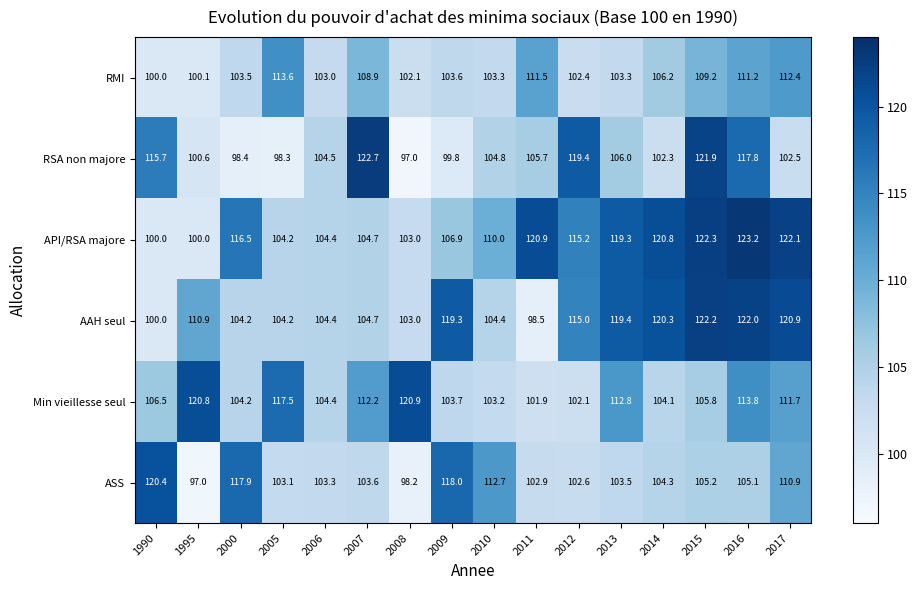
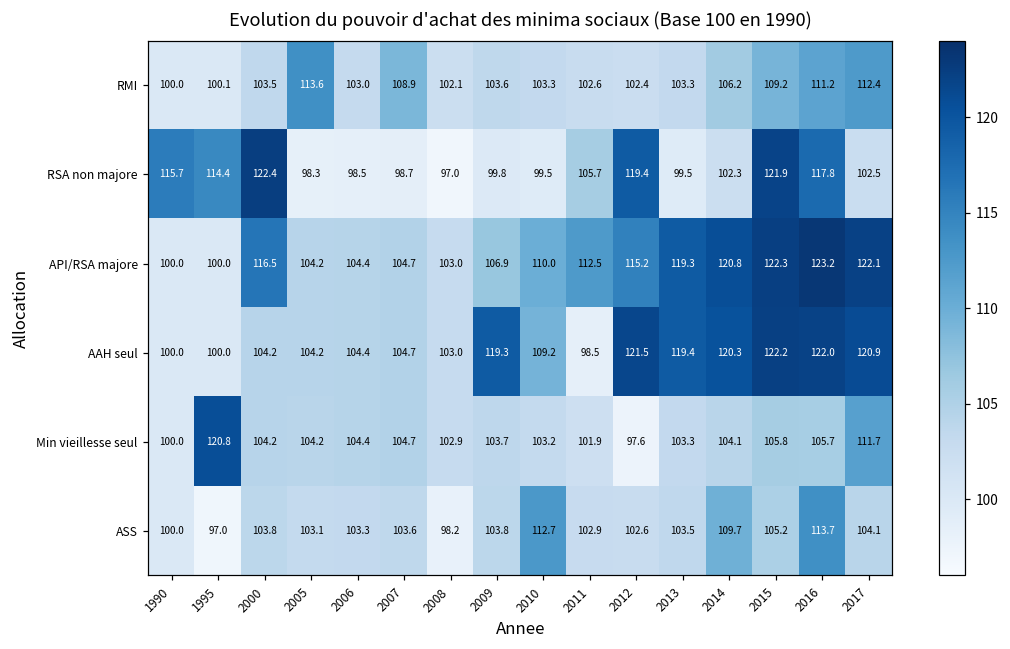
RMI, 2011: 111.5 -> 102.6
RSA non majore, 1995: 100.6 -> 114.4
RSA non majore, 2000: 98.4 -> 122.4
RSA non majore, 2006: 104.5 -> 98.5
RSA non majore, 2007: 122.7 -> 98.7
RSA non majore, 2010: 104.8 -> 99.5
RSA non majore, 2013: 106.0 -> 99.5
API/RSA majore, 2011: 120.9 -> 112.5
AAH seul, 1995: 110.9 -> 100.0
AAH seul, 2010: 104.4 -> 109.2
AAH seul, 2012: 115.0 -> 121.5
Min vieillesse seul, 1990: 106.5 -> 100.0
Min vieillesse seul, 2005: 117.5 -> 104.2
Min vieillesse seul, 2007: 112.2 -> 104.7
Min vieillesse seul, 2008: 120.9 -> 102.9
Min vieillesse seul, 2012: 102.1 -> 97.6
Min vieillesse seul, 2013: 112.8 -> 103.3
Min vieillesse seul, 2016: 113.8 -> 105.7
ASS, 1990: 120.4 -> 100.0
ASS, 2000: 117.9 -> 103.8
ASS, 2009: 118.0 -> 103.8
ASS, 2014: 104.3 -> 109.7
ASS, 2016: 105.1 -> 113.7
ASS, 2017: 110.9 -> 104.1
